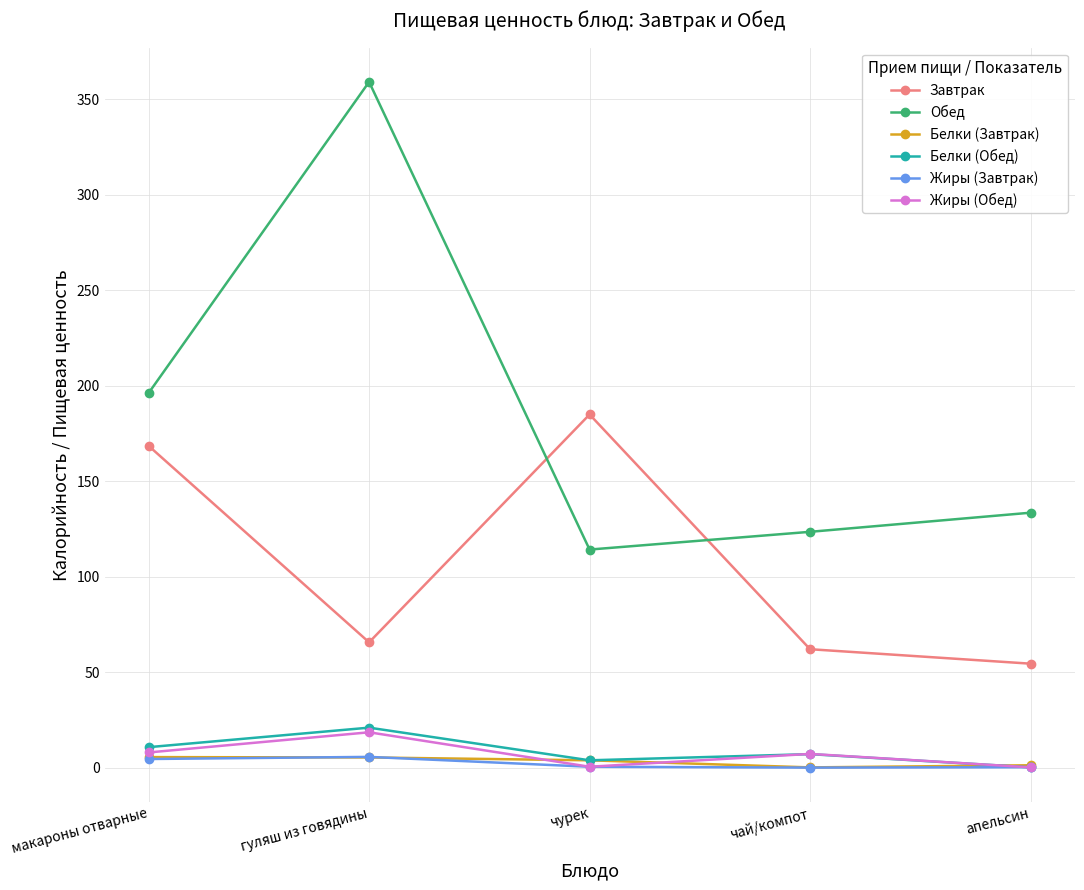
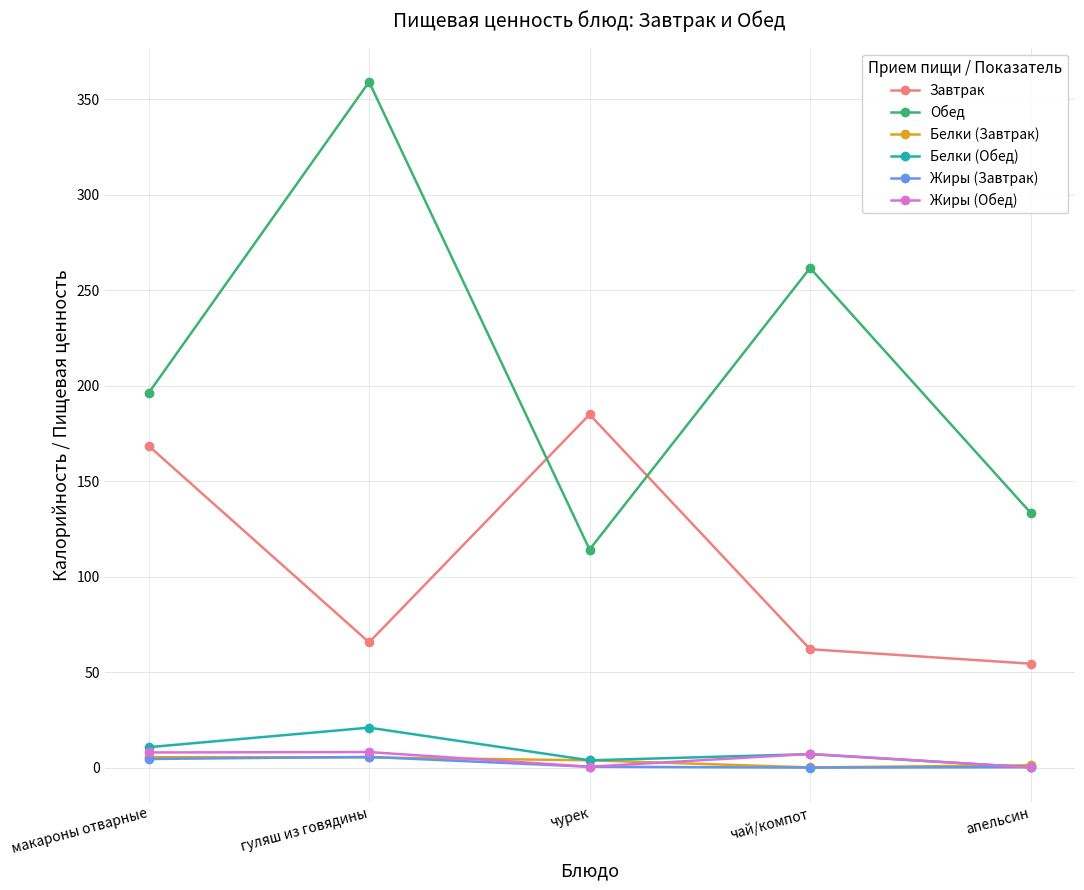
Жиры (Обед), гуляш из говядины: 19 -> 8
Обед, чай/компот: 123 -> 262
